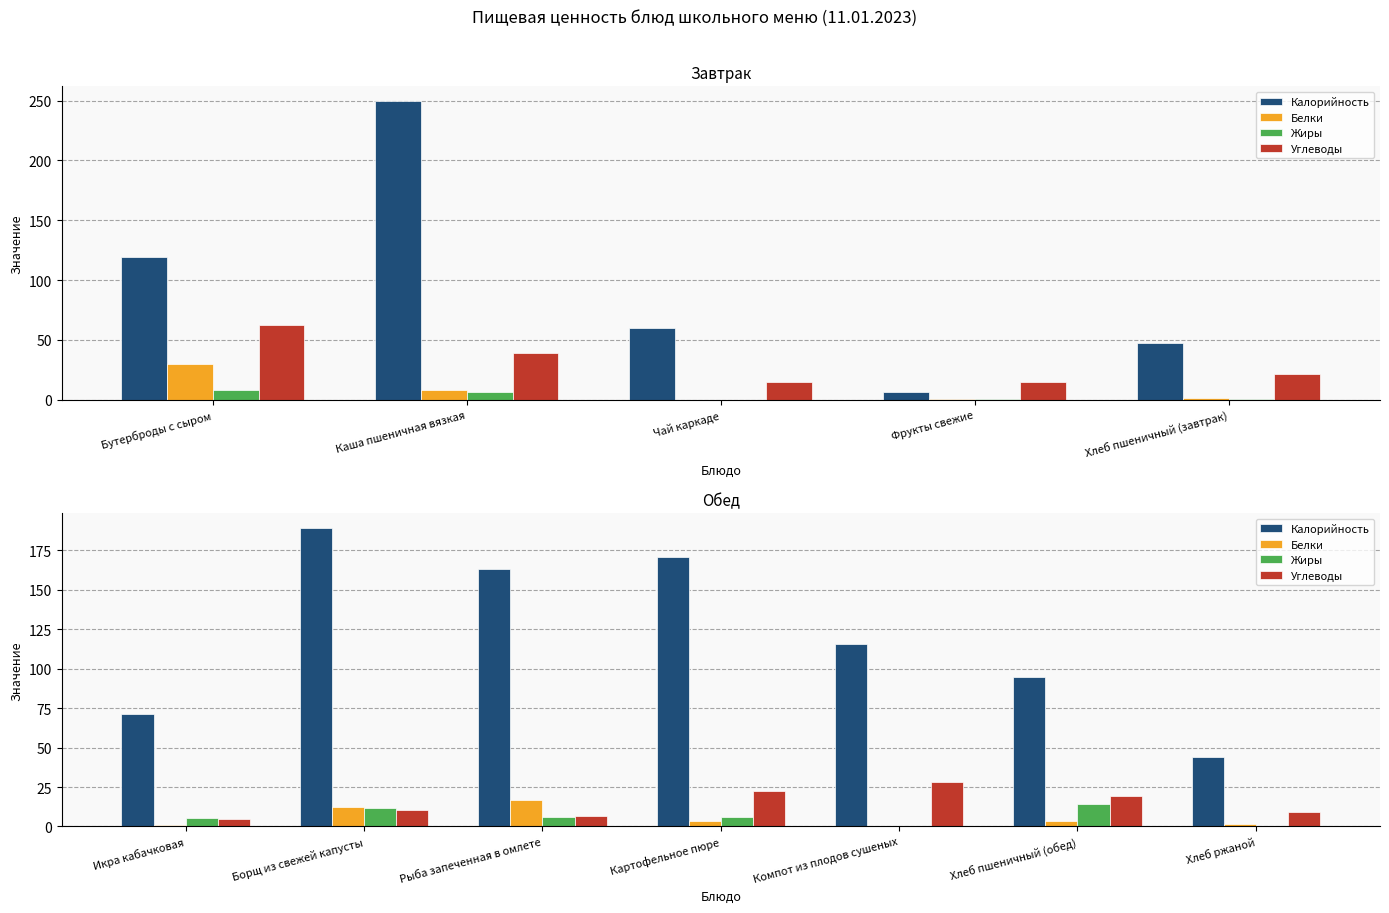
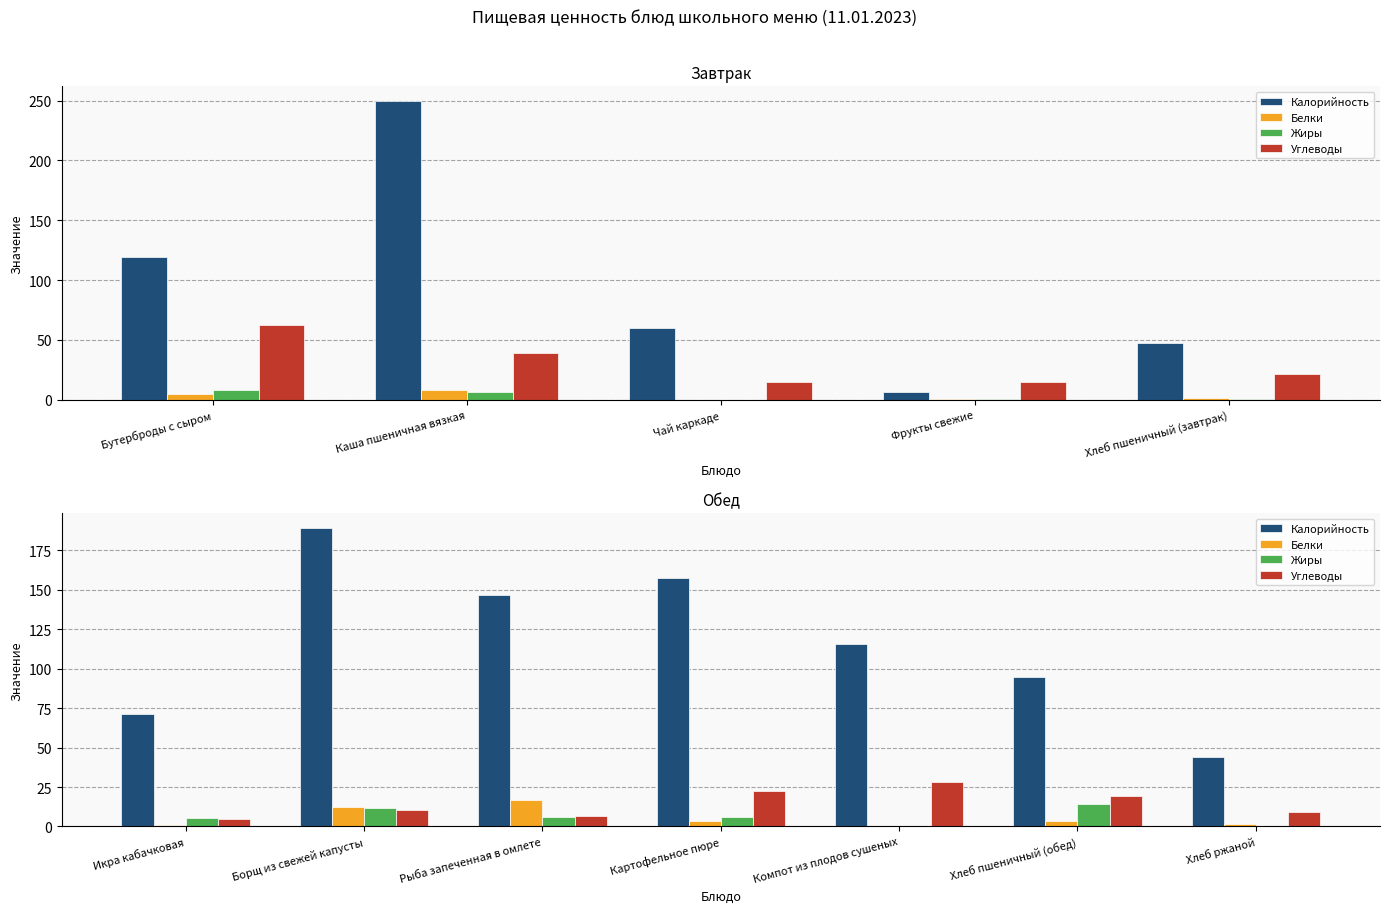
Завтрак, Белки, Бутерброды с сыром: 30 -> 5
Обед, Калорийность, Рыба запеченная в омлете: 163 -> 147
Обед, Калорийность, Картофельное пюре: 170 -> 158
